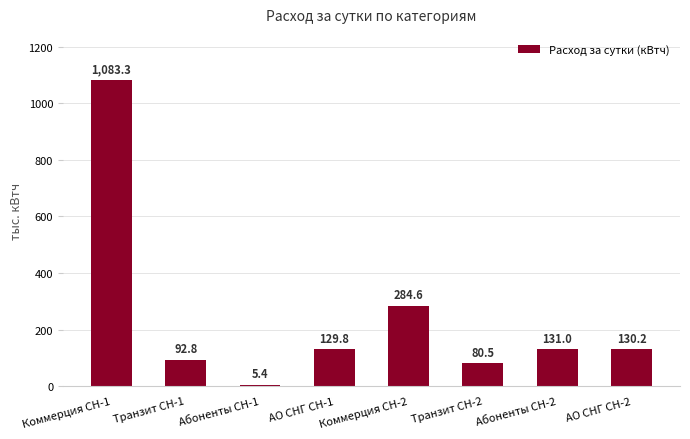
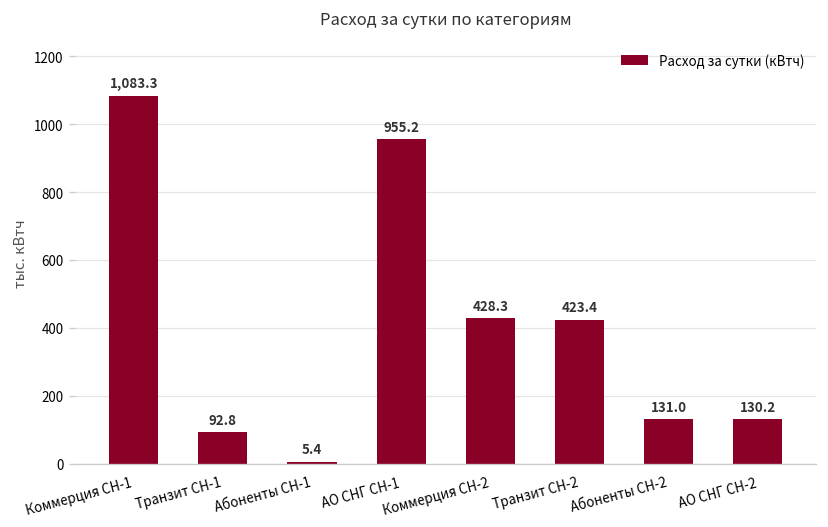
АО СНГ СН-1: 129.8 -> 955.2
Коммерция СН-2: 284.6 -> 428.3
Транзит СН-2: 80.5 -> 423.4
